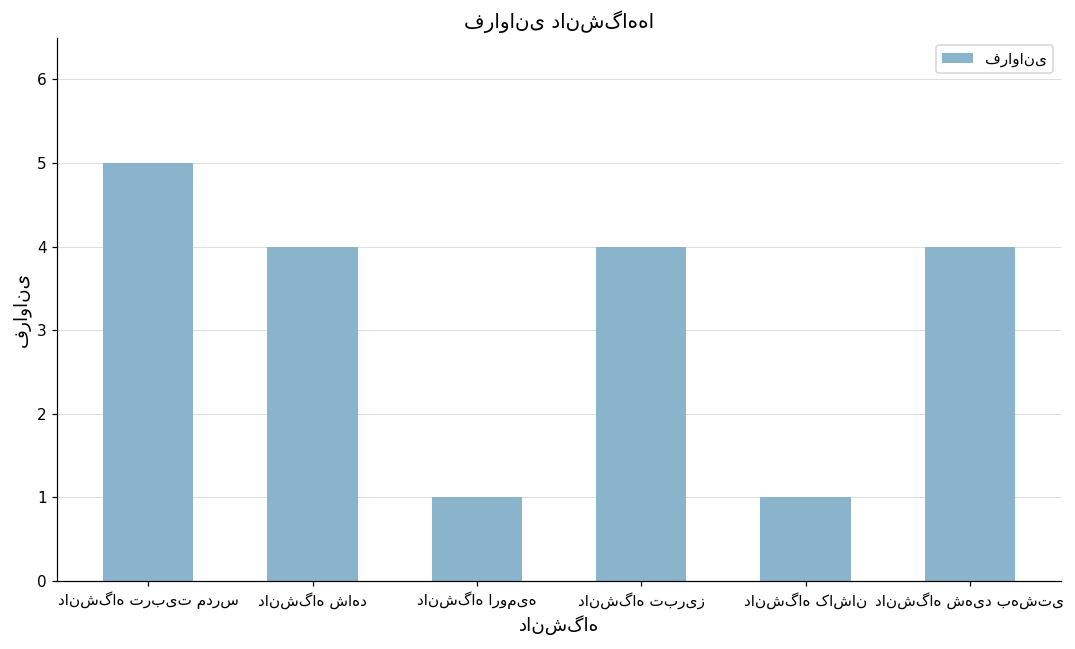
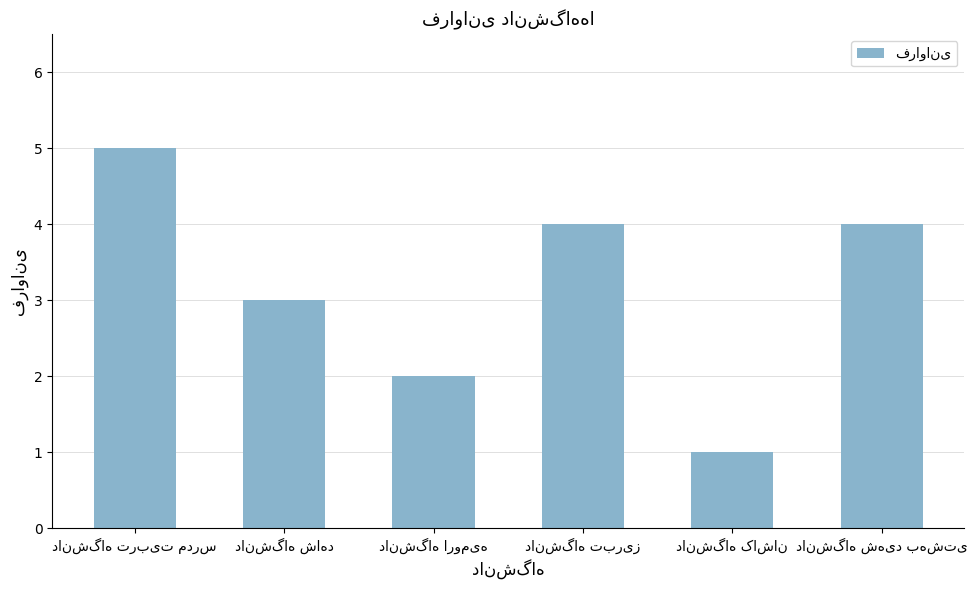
دانشگاه شاهد: 4 -> 3
دانشگاه ارومیه: 1 -> 2
